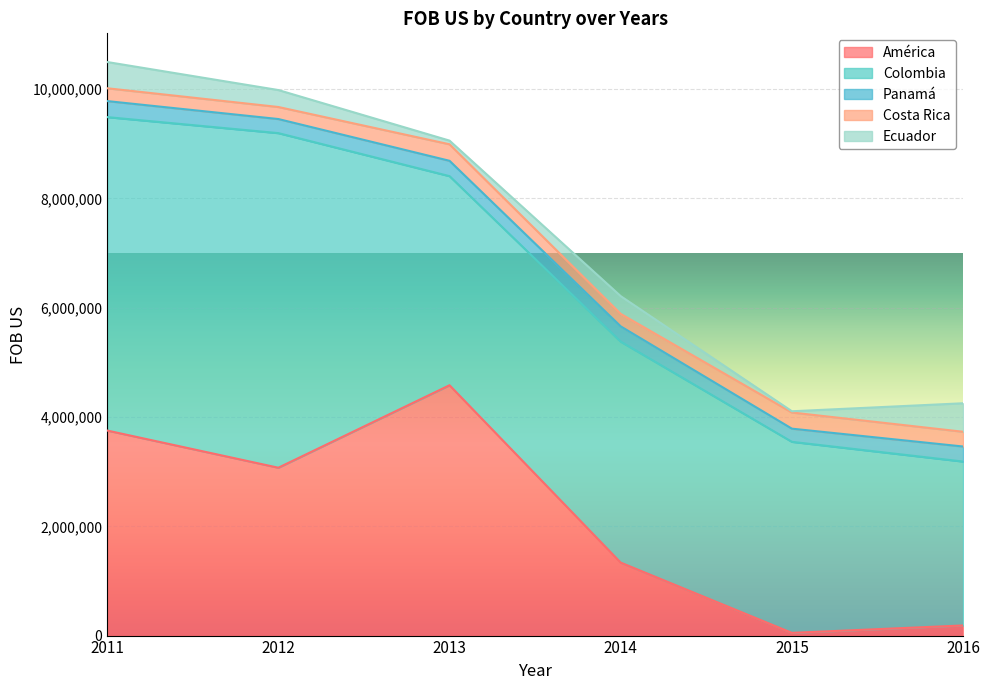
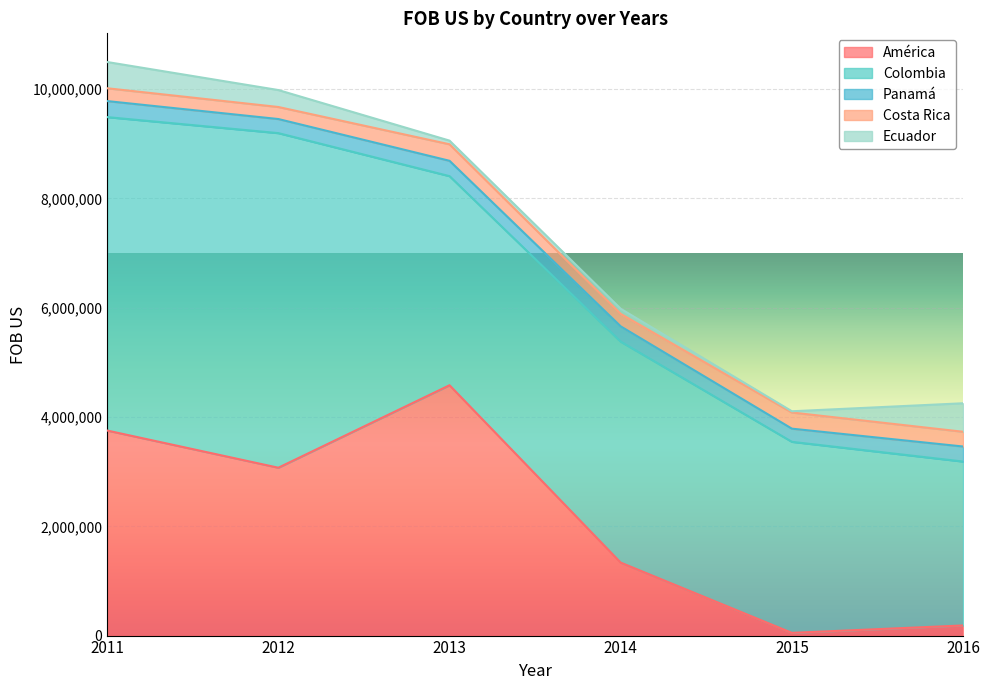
Ecuador, 2014: 300,000 -> 100,000
